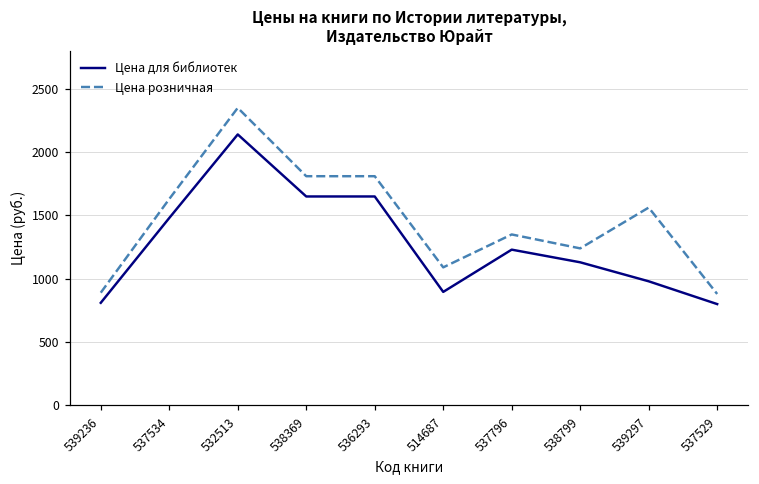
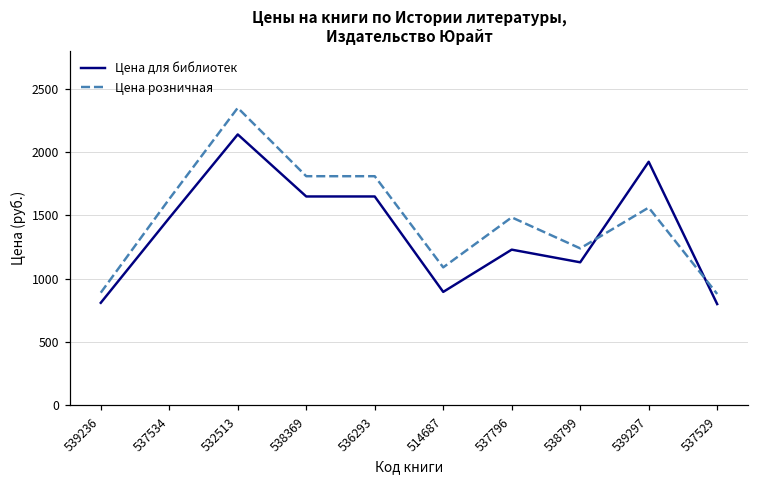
Цена розничная, 537796: 1350 -> 1480
Цена для библиотек, 539297: 980 -> 1920
